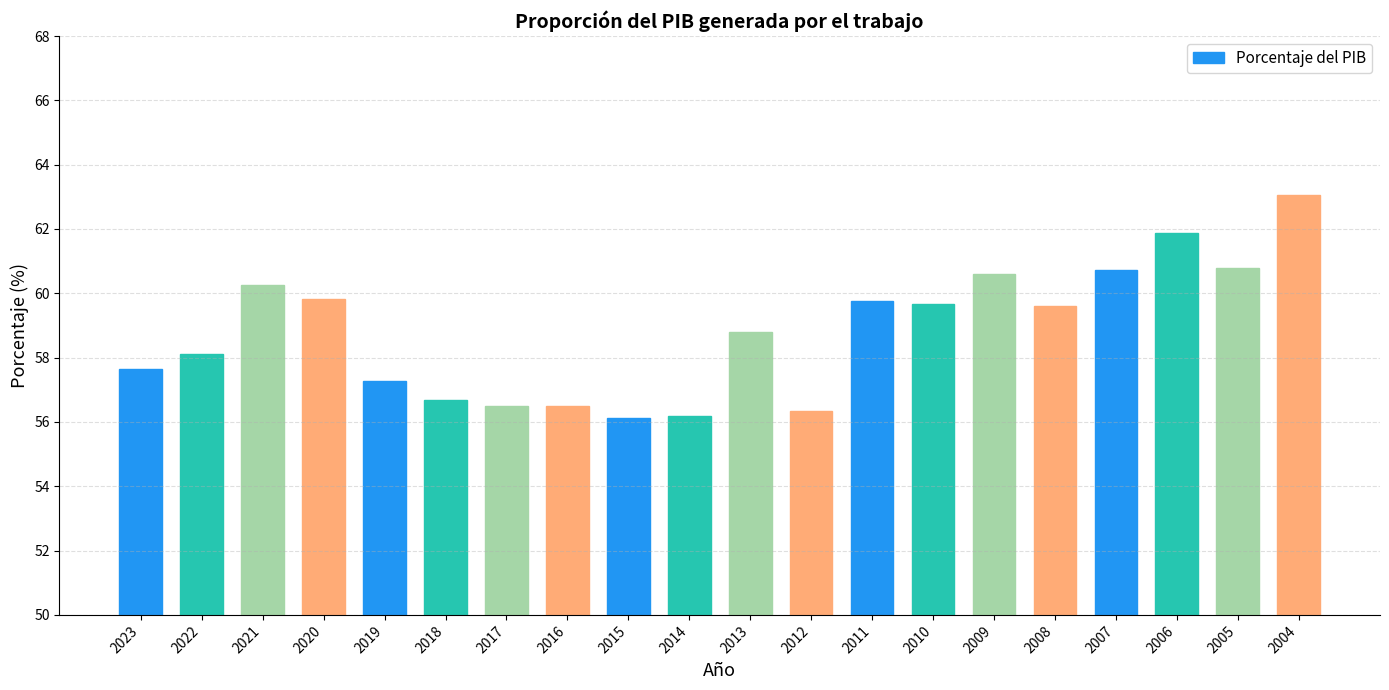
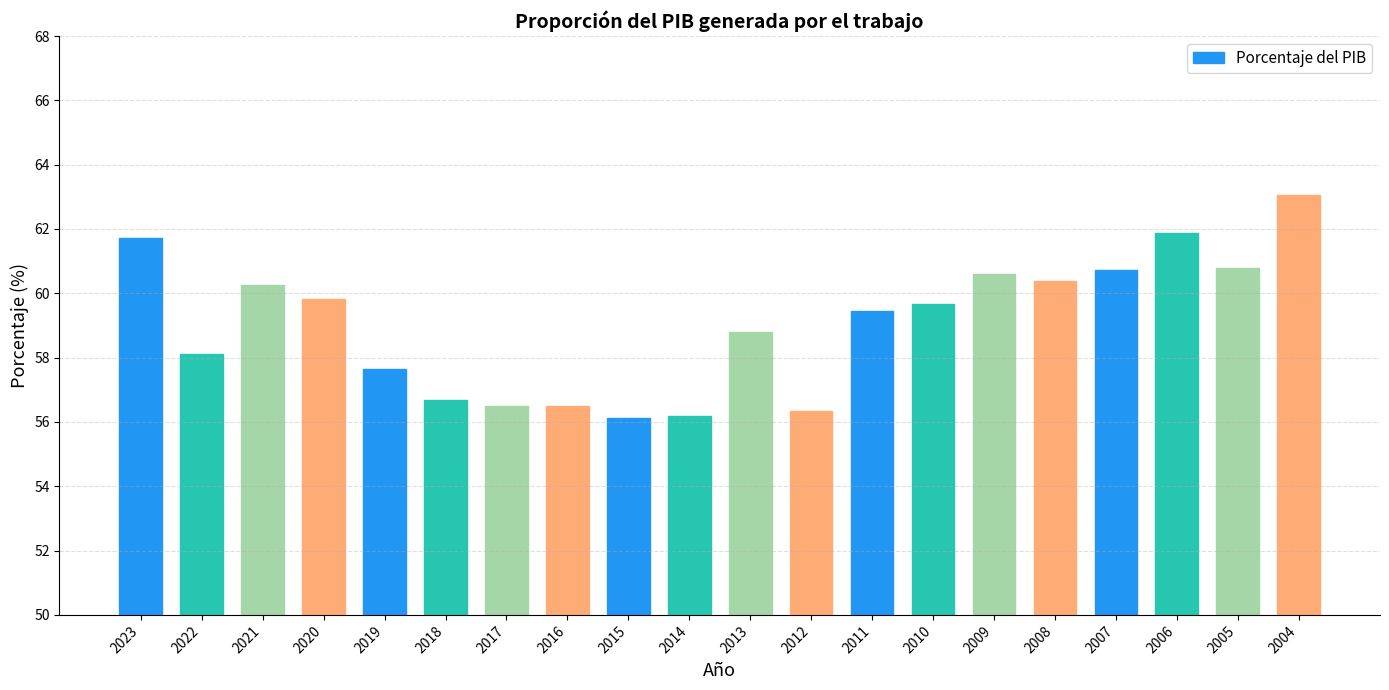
2023: 57.6 -> 61.7
2019: 57.3 -> 57.6
2011: 59.8 -> 59.5
2008: 59.6 -> 60.4
